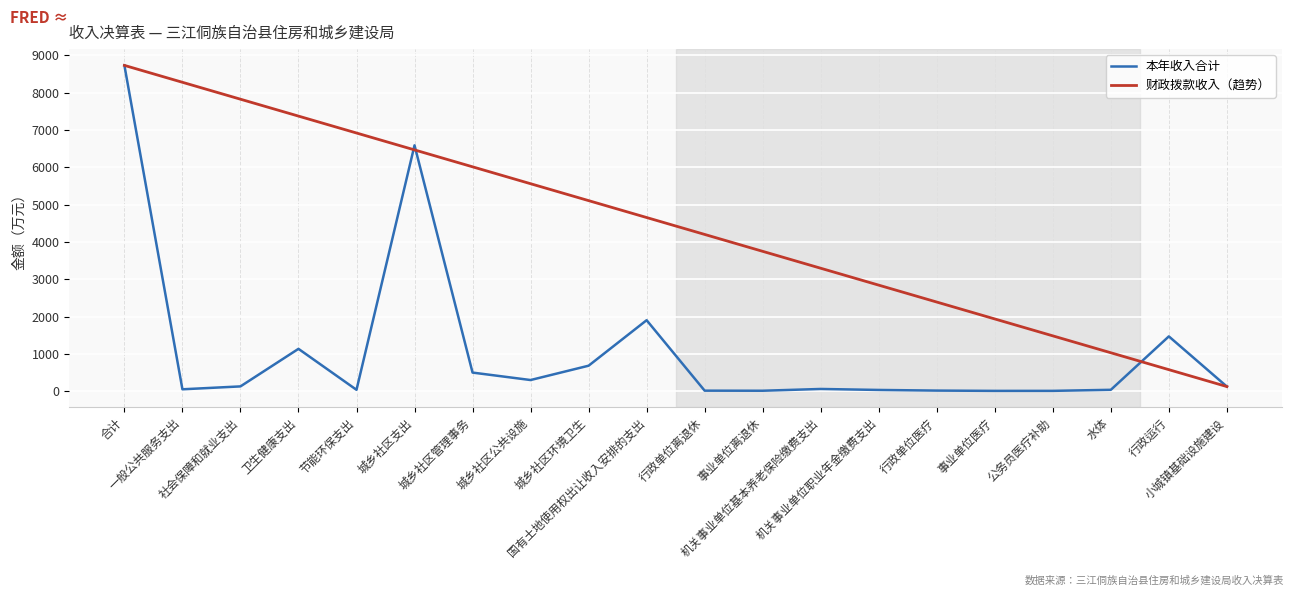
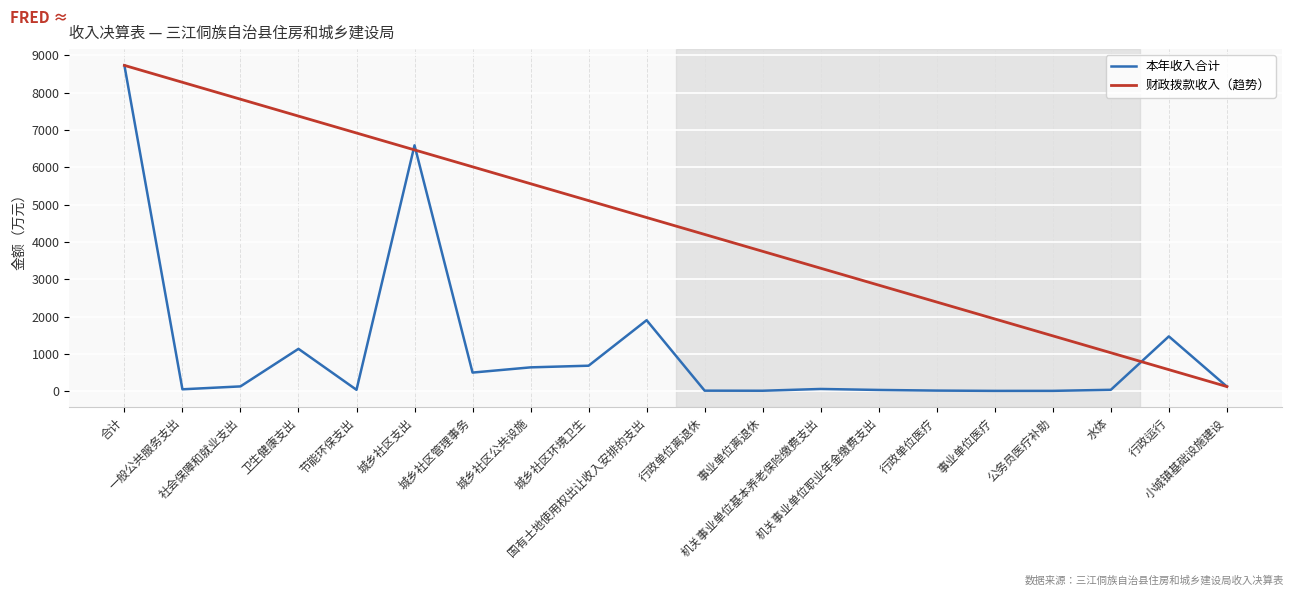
本年收入合计, 城乡社区公共设施: 300 -> 600
